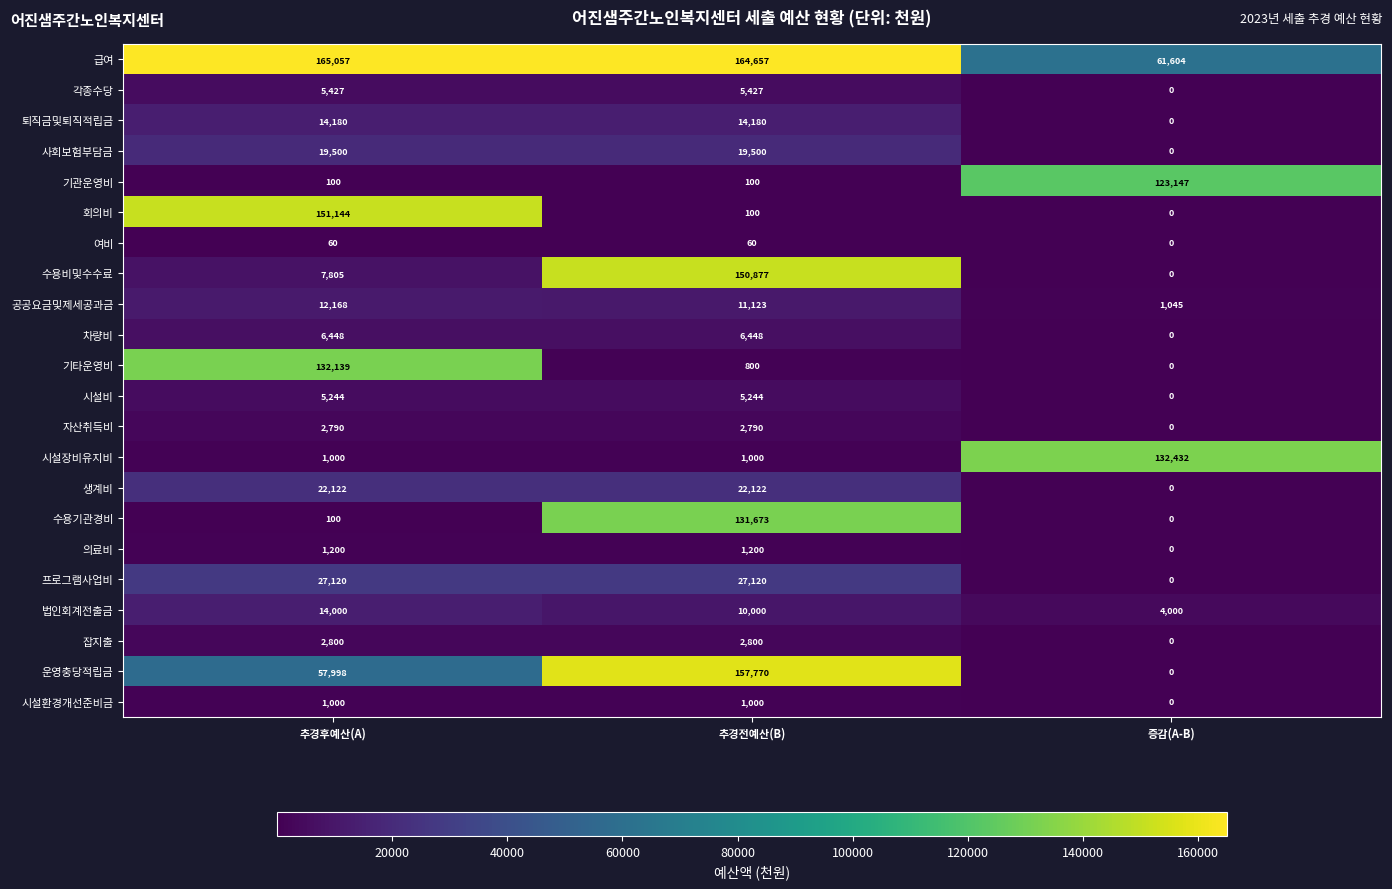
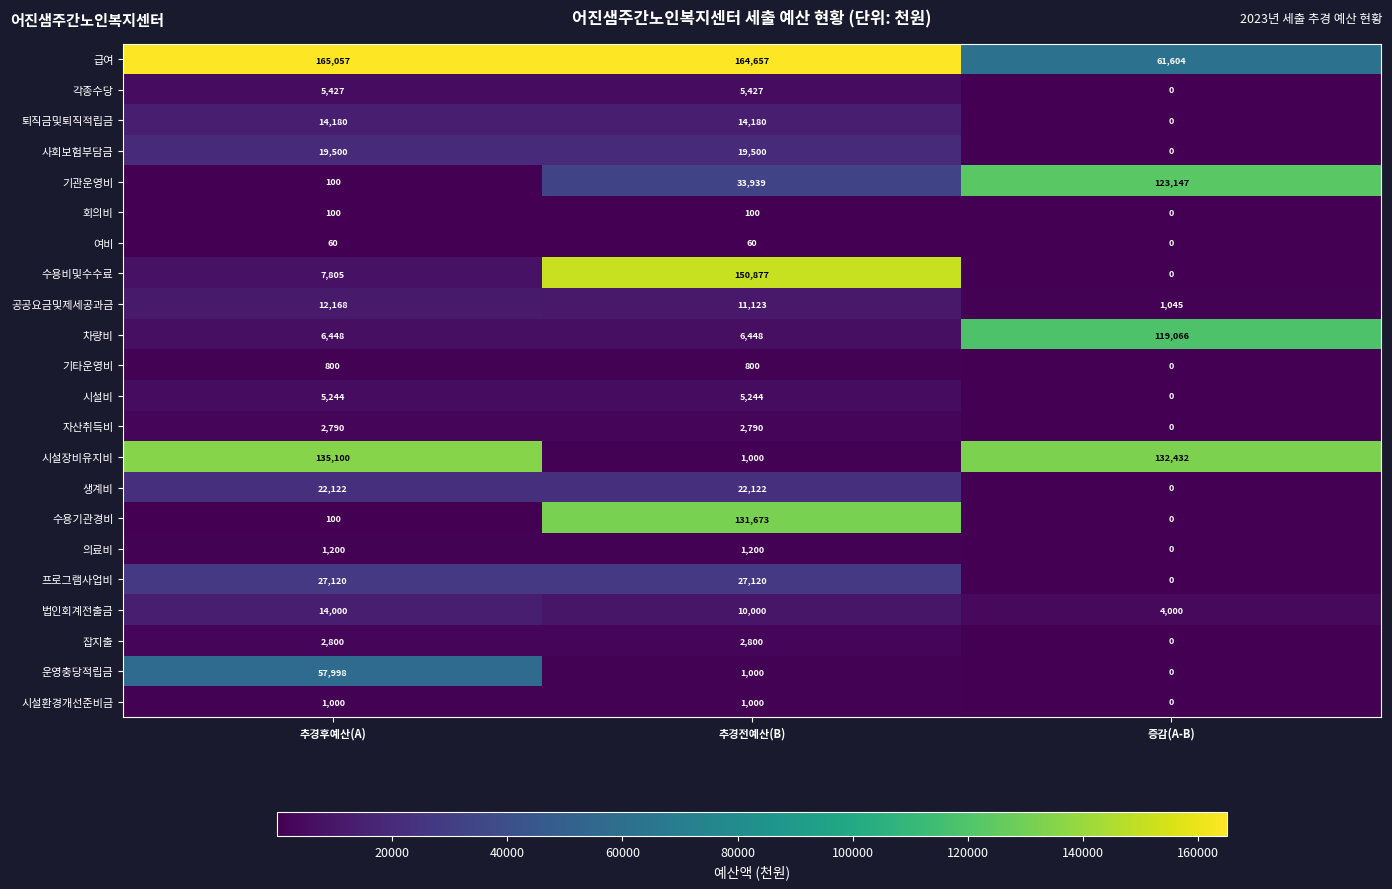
기관운영비, 추경전예산(B): 100 -> 33,939
회의비, 추경후예산(A): 151,144 -> 100
차량비, 증감(A-B): 0 -> 119,066
기타운영비, 추경후예산(A): 132,139 -> 800
시설장비유지비, 추경후예산(A): 1,000 -> 135,100
운영충당적립금, 추경전예산(B): 157,770 -> 1,000
